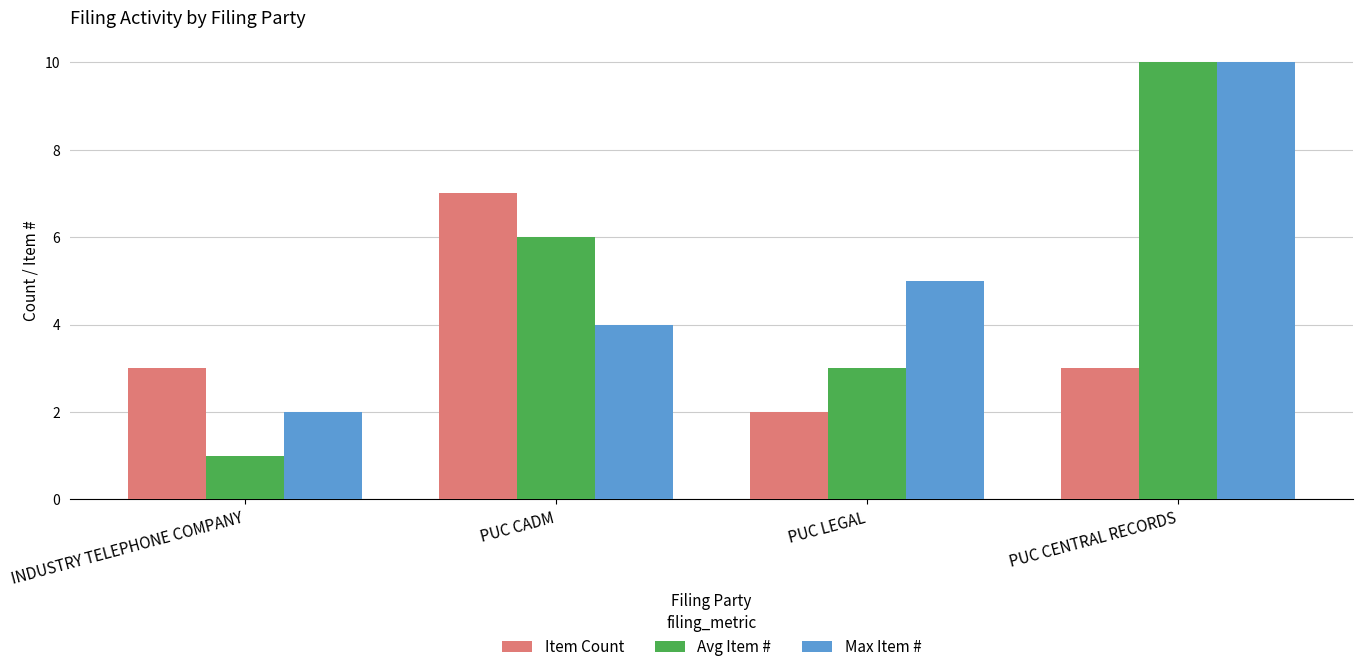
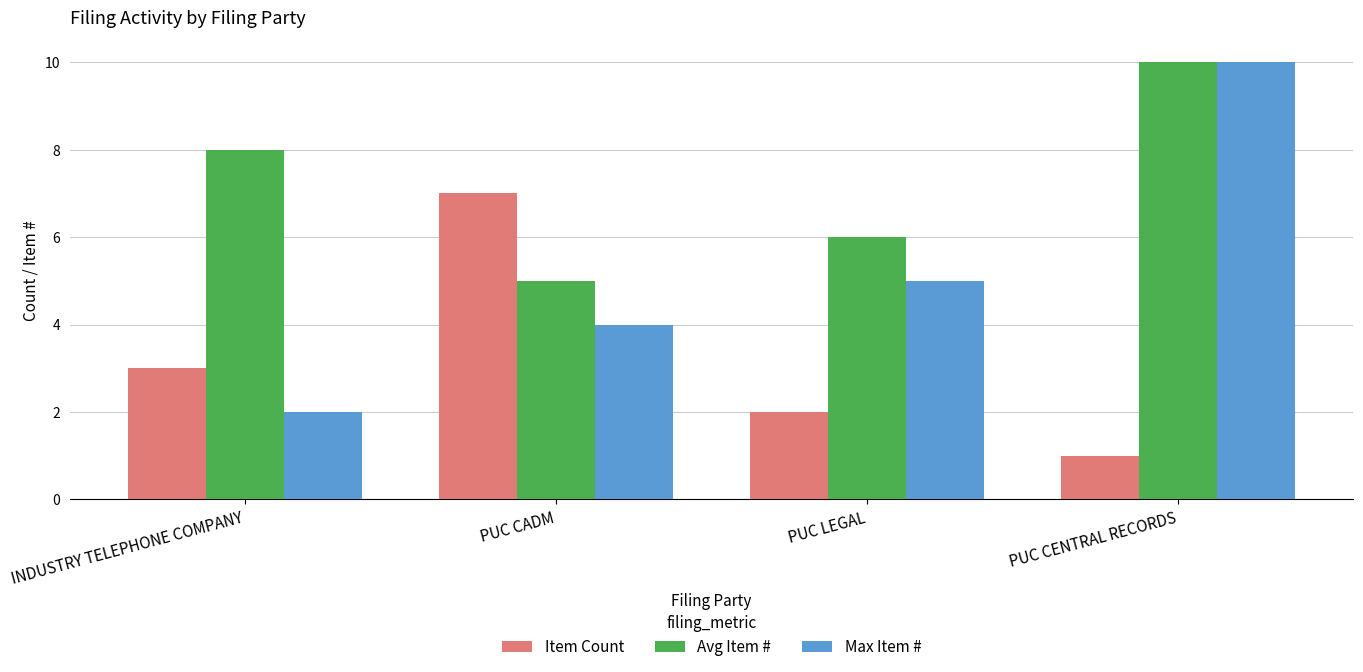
Avg Item #, INDUSTRY TELEPHONE COMPANY: 1 -> 8
Avg Item #, PUC CADM: 6 -> 5
Avg Item #, PUC LEGAL: 3 -> 6
Item Count, PUC CENTRAL RECORDS: 3 -> 1
